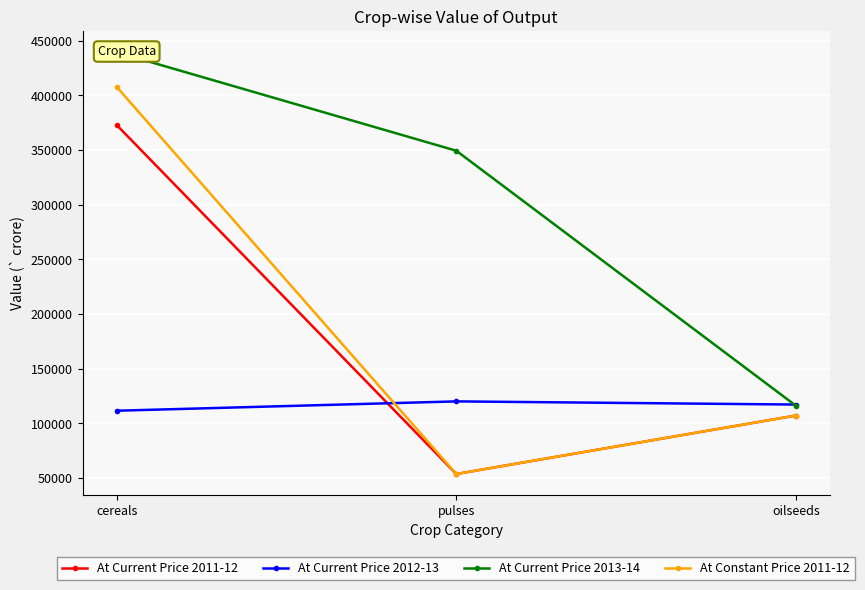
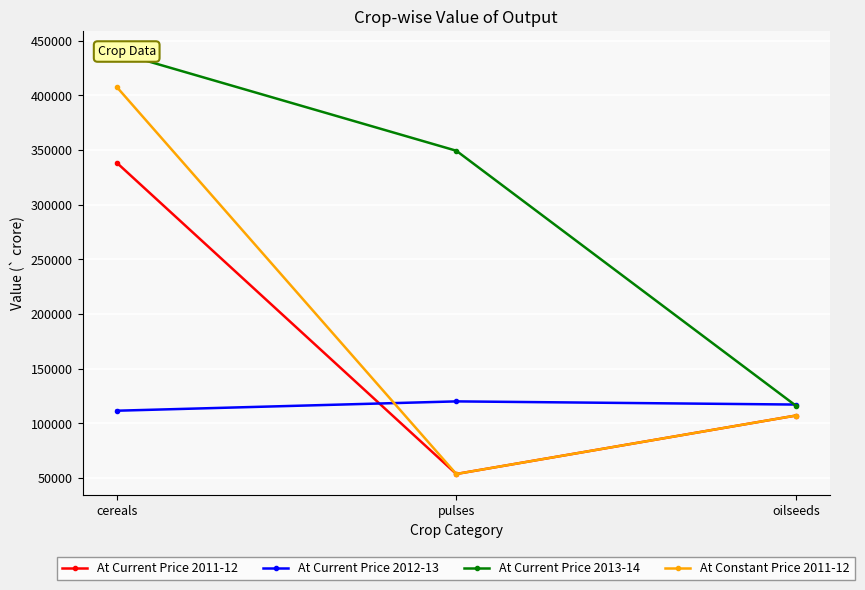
At Current Price 2011-12, cereals: 373000 -> 338000
